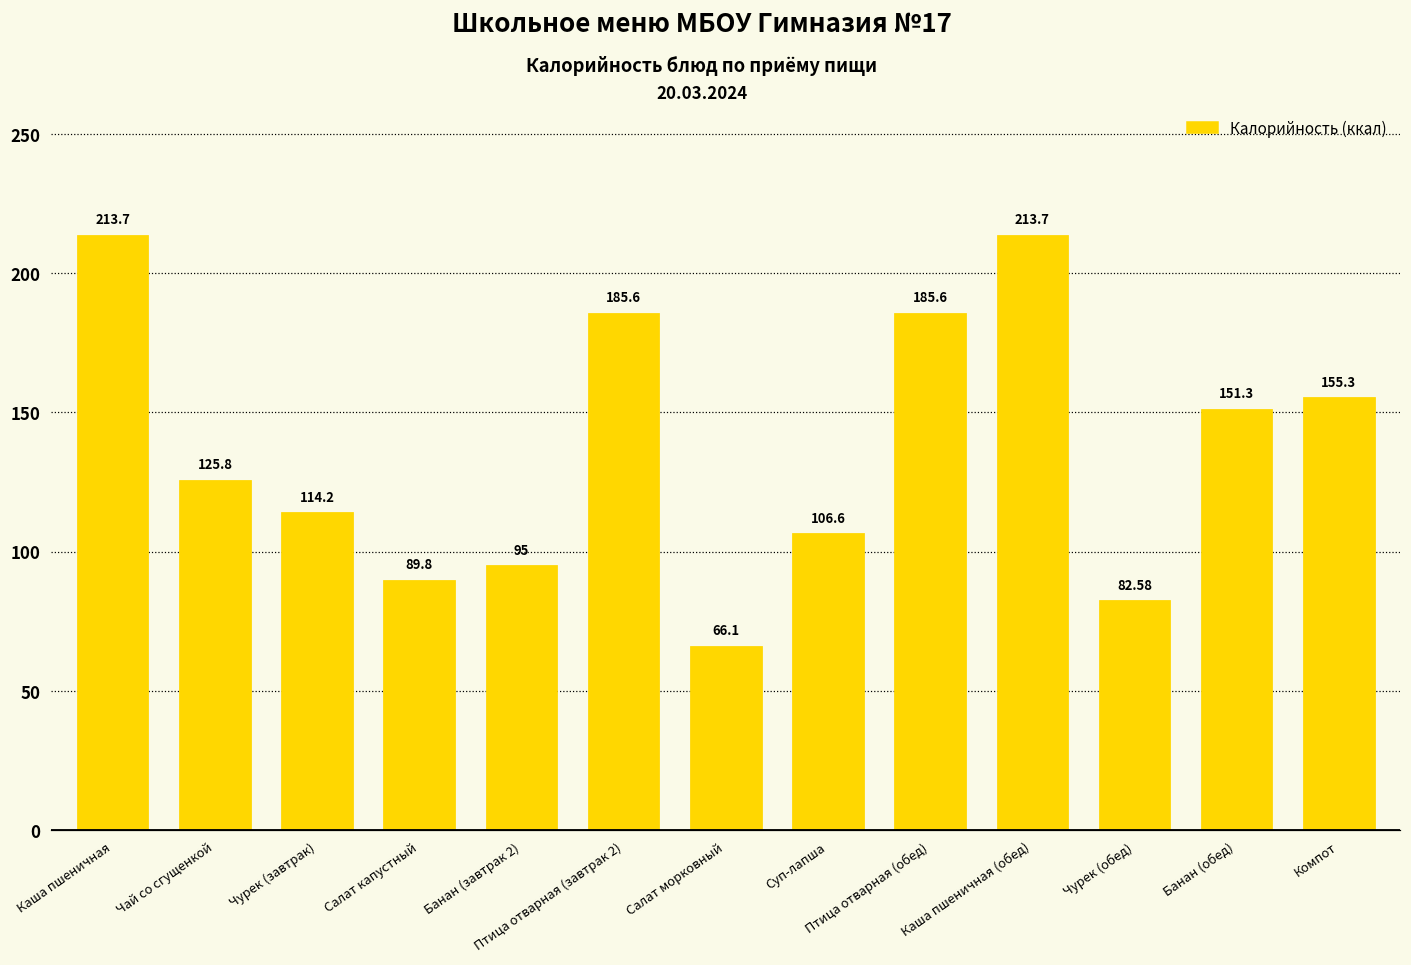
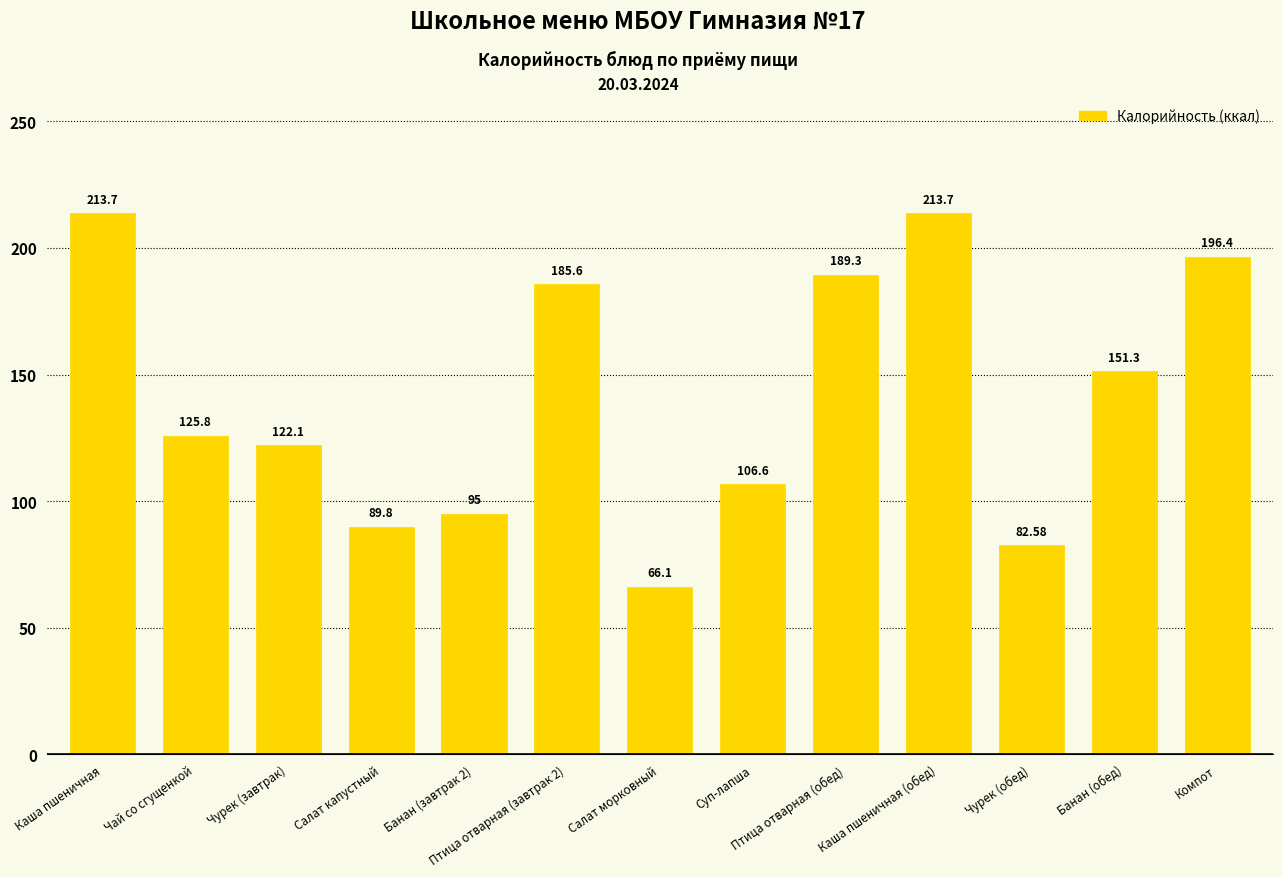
Чурек (завтрак): 114.2 -> 122.1
Птица отварная (обед): 185.6 -> 189.3
Компот: 155.3 -> 196.4
